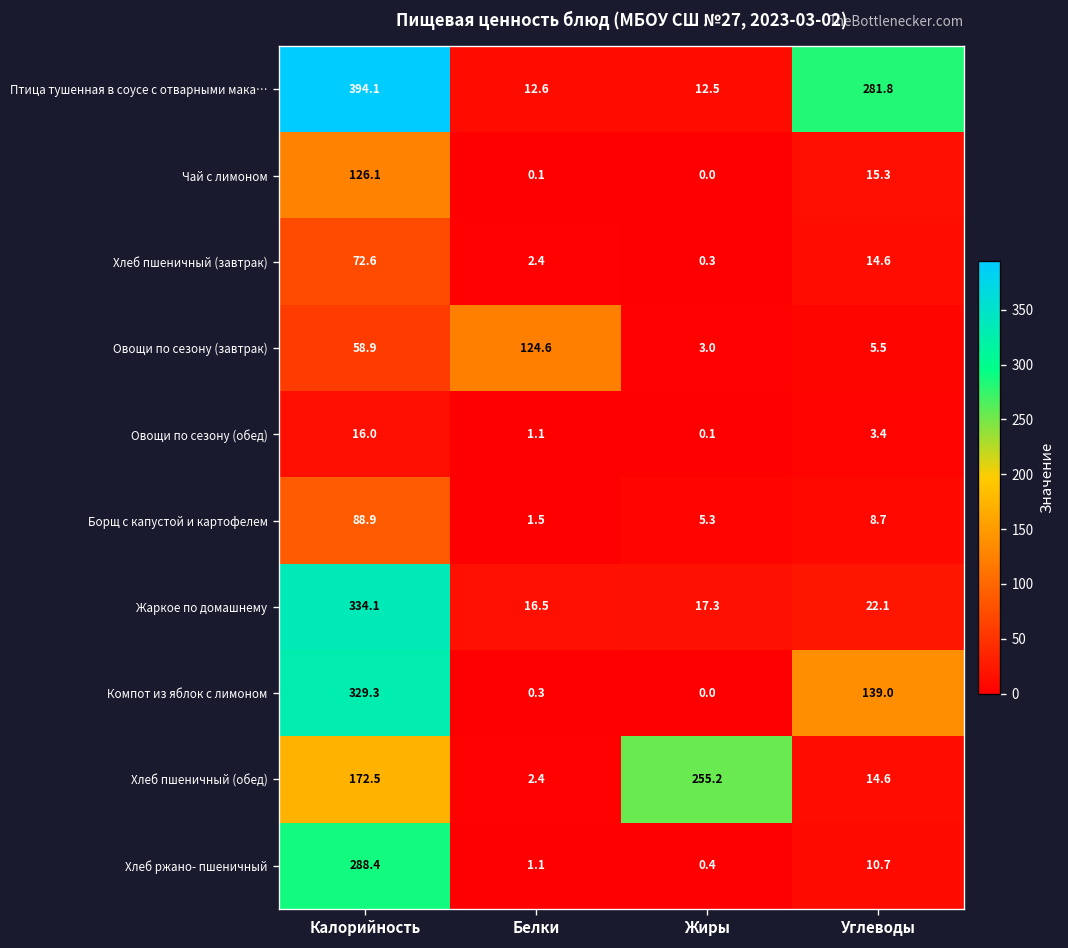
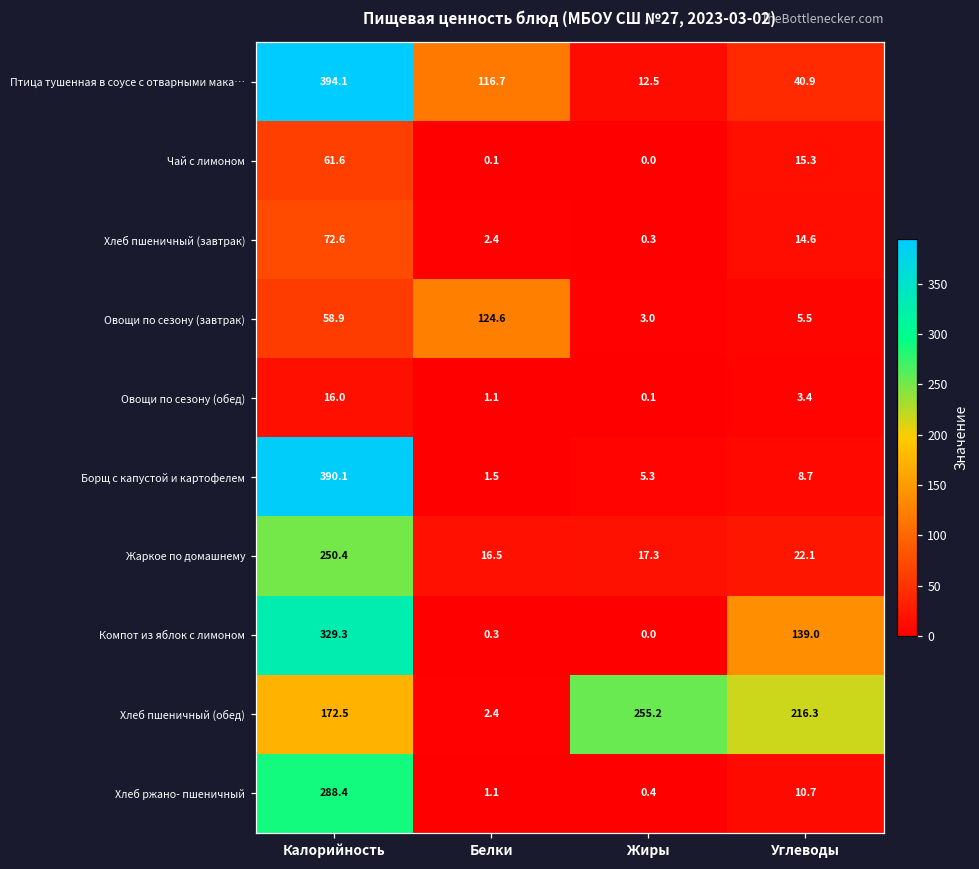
Птица тушенная в соусе с отварными мака…, Белки: 12.6 -> 116.7
Птица тушенная в соусе с отварными мака…, Углеводы: 281.8 -> 40.9
Чай с лимоном, Калорийность: 126.1 -> 61.6
Борщ с капустой и картофелем, Калорийность: 88.9 -> 390.1
Жаркое по домашнему, Калорийность: 334.1 -> 250.4
Хлеб пшеничный (обед), Углеводы: 14.6 -> 216.3
